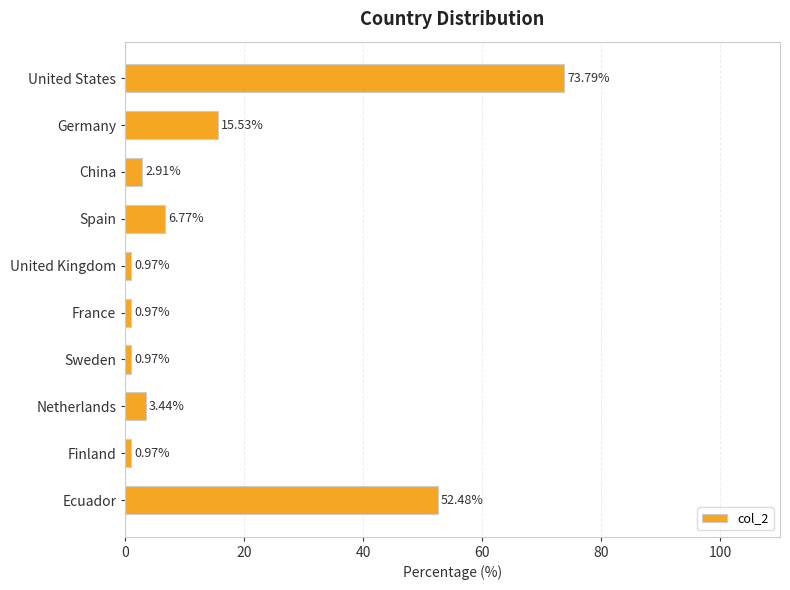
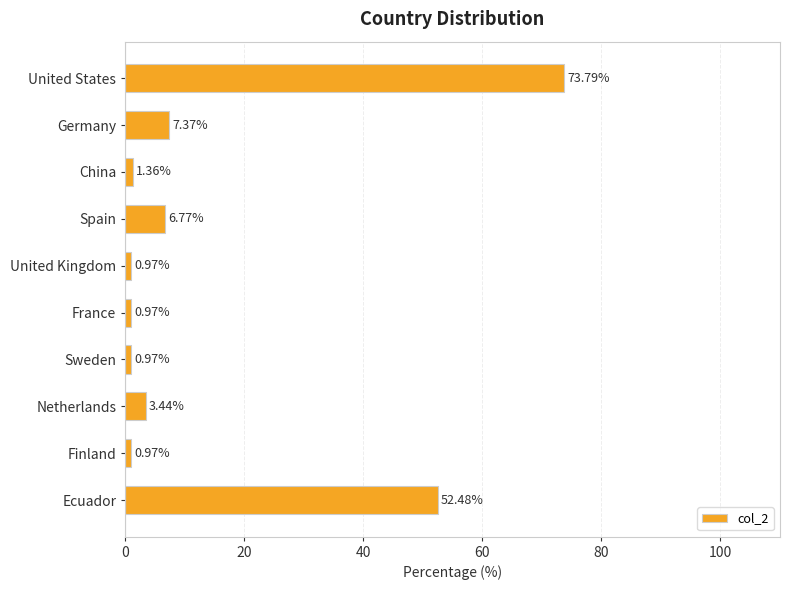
Germany: 15.53% -> 7.37%
China: 2.91% -> 1.36%
